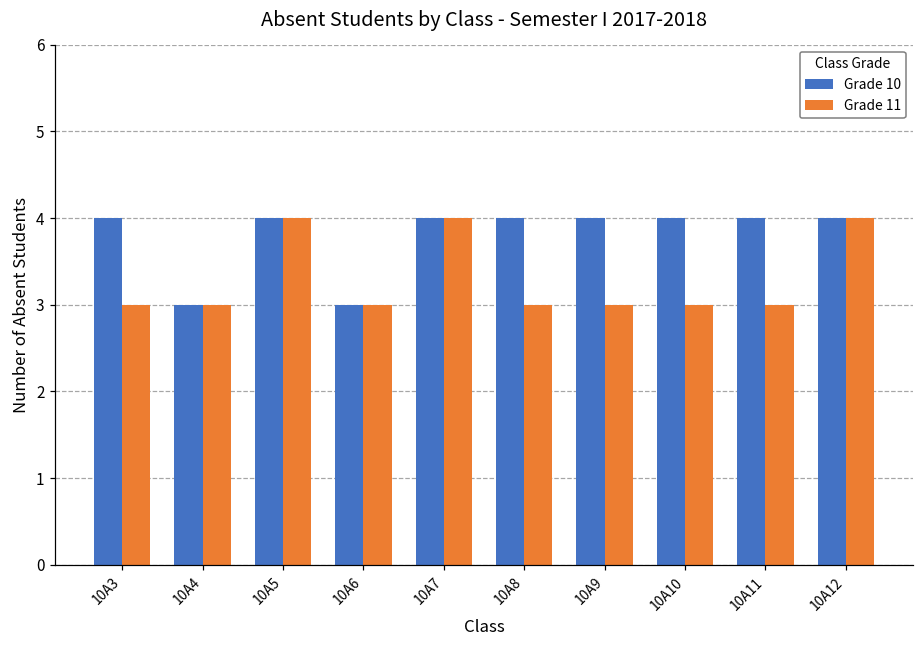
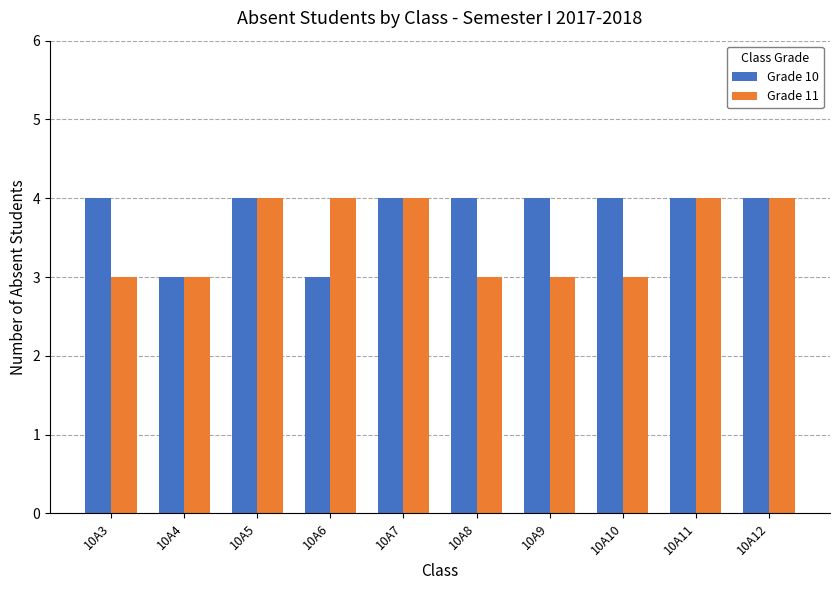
Grade 11, 10A6: 3 -> 4
Grade 11, 10A11: 3 -> 4
